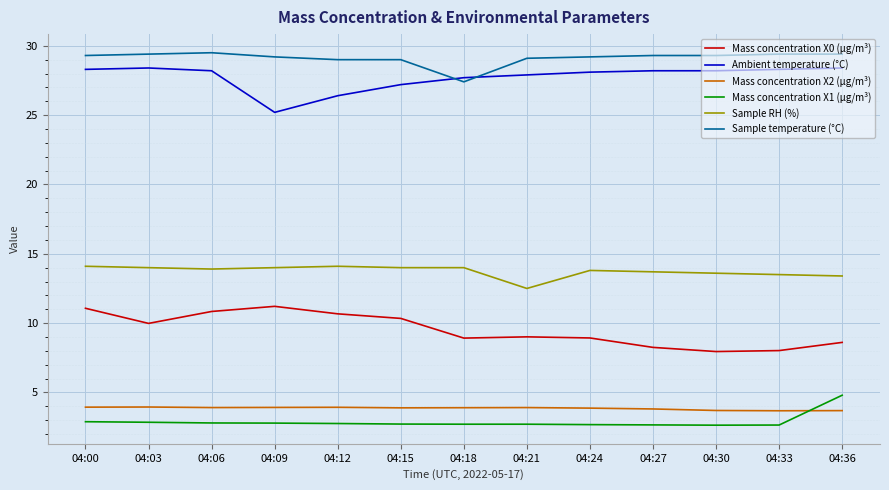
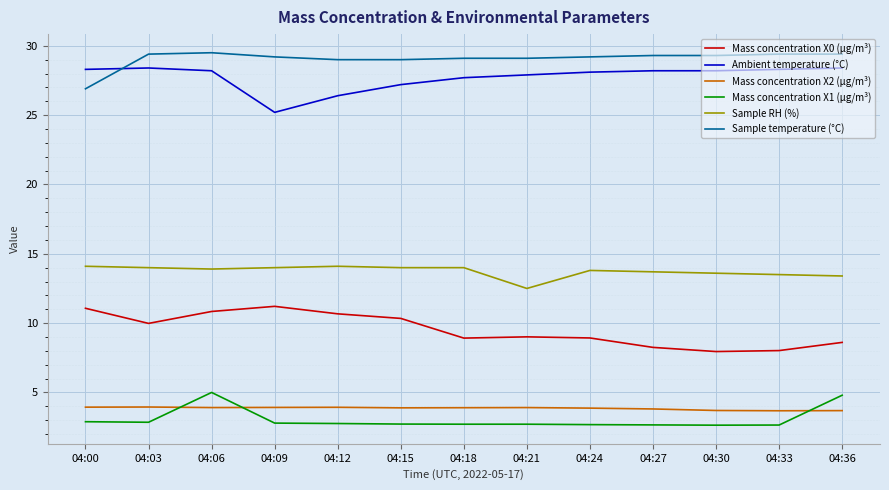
Sample temperature (°C), 04:00: 29.3 -> 26.9
Mass concentration X1 (μg/m³), 04:06: 2.8 -> 5.0
Sample temperature (°C), 04:18: 27.4 -> 29.1
